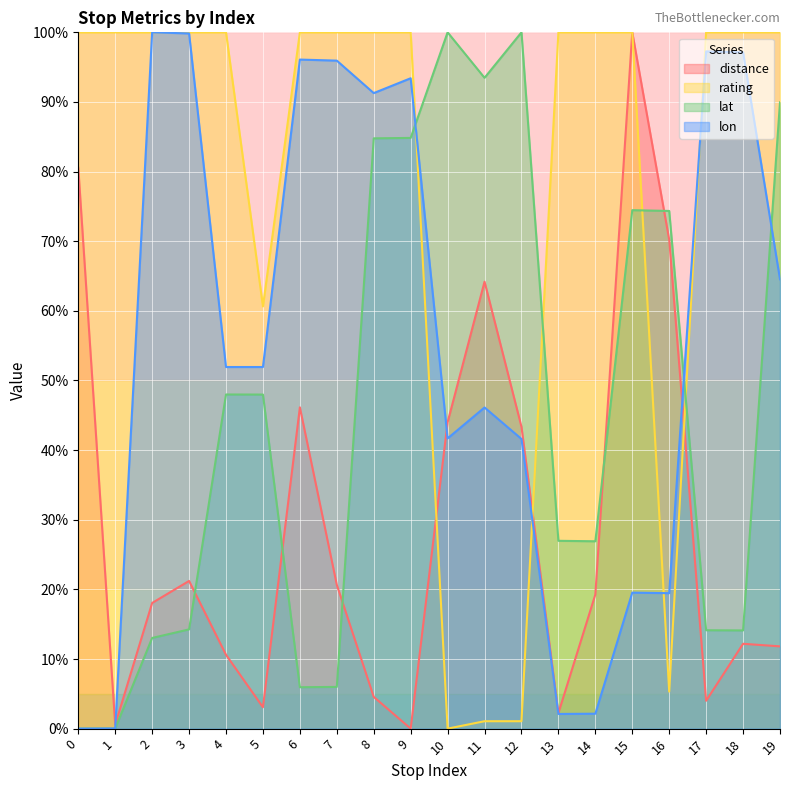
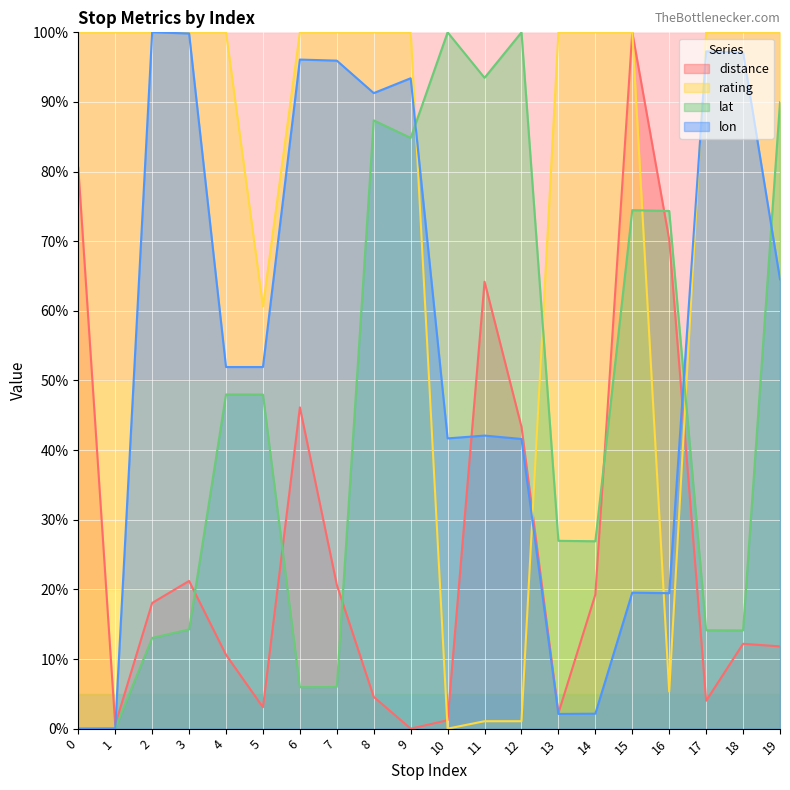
lat, 8: 85% -> 87%
distance, 10: 44% -> 1%
lon, 11: 46% -> 42%
